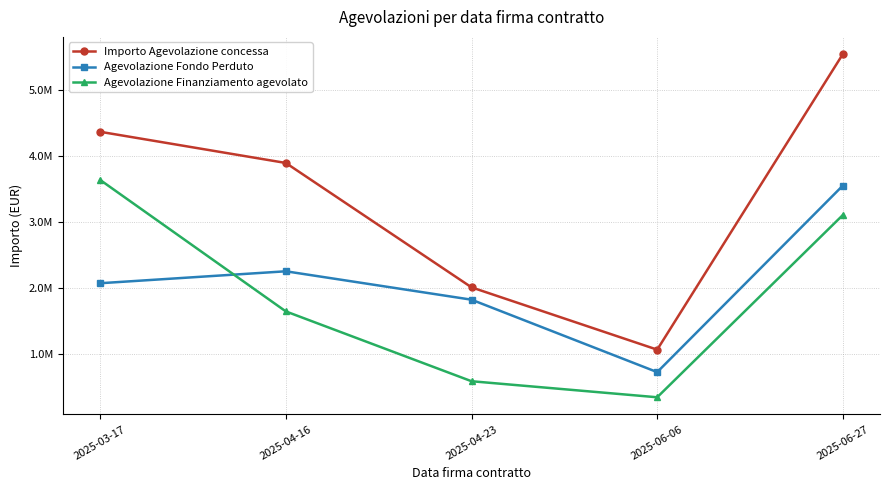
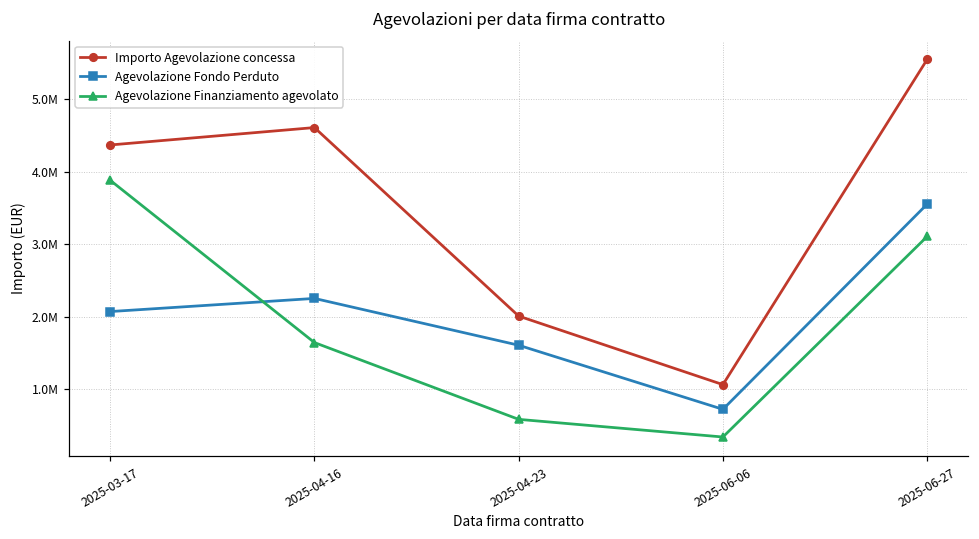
Agevolazione Finanziamento agevolato, 2025-03-17: 3600000 -> 3900000
Importo Agevolazione concessa, 2025-04-16: 3900000 -> 4600000
Agevolazione Fondo Perduto, 2025-04-23: 1800000 -> 1600000
